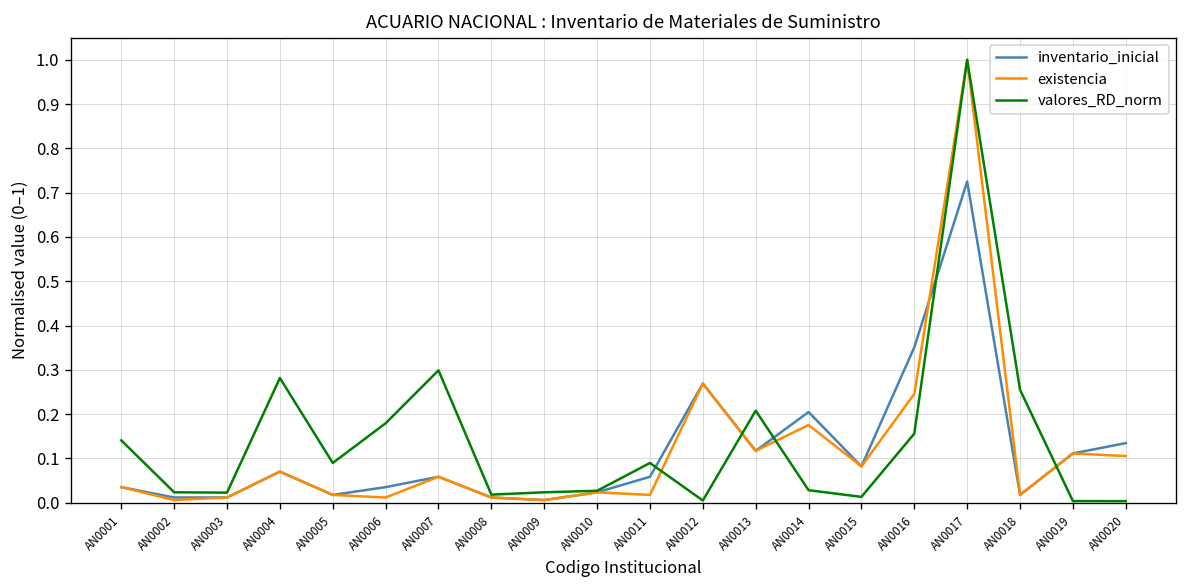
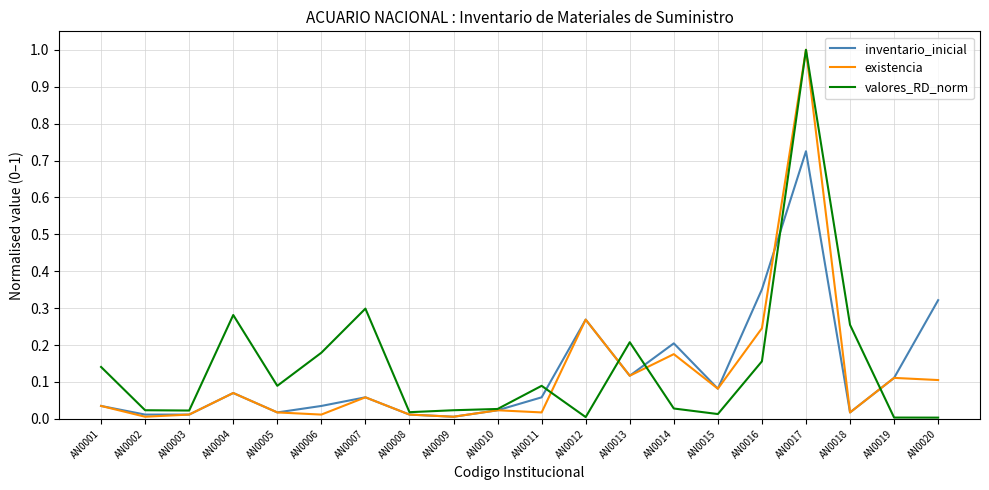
inventario_inicial, AN0020: 0.13 -> 0.32
